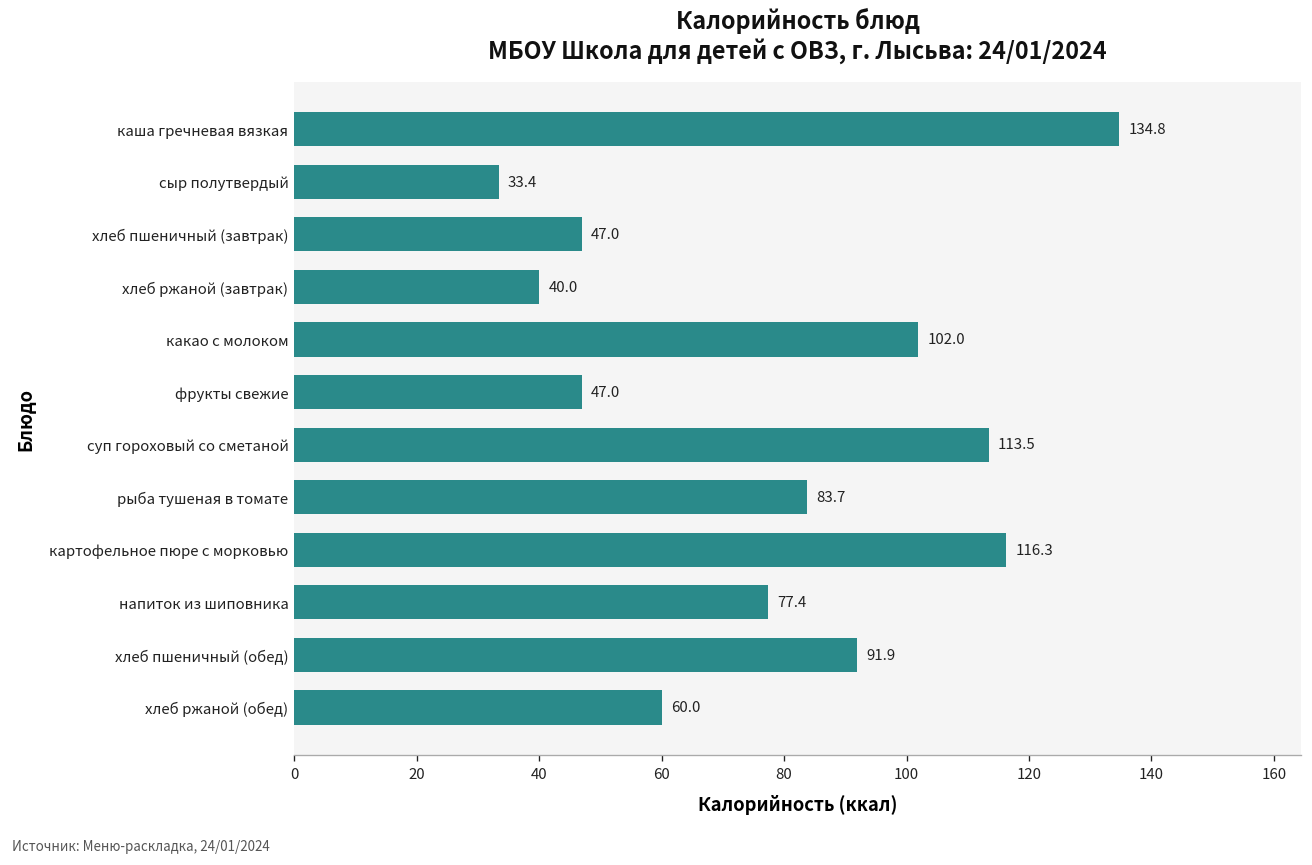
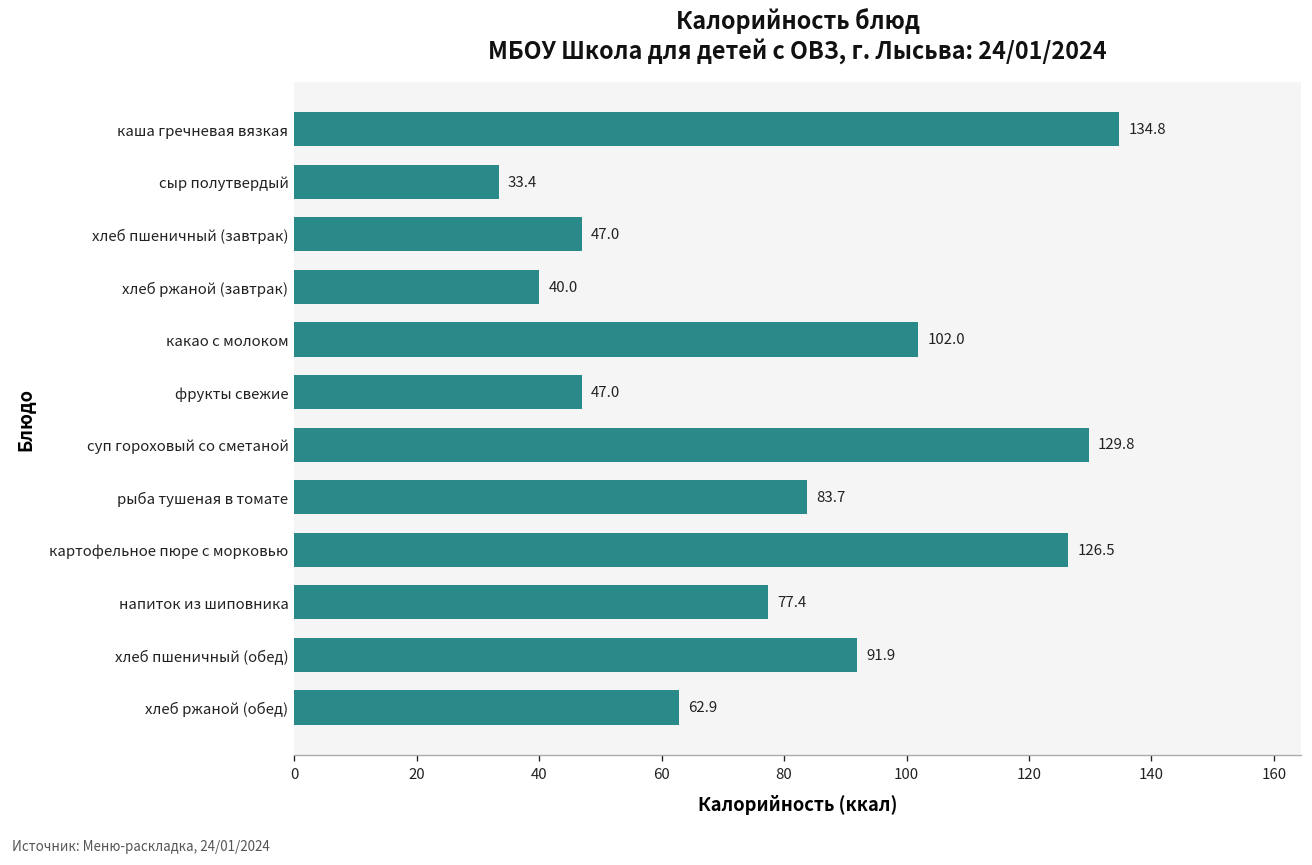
суп гороховый со сметаной: 113.5 -> 129.8
картофельное пюре с морковью: 116.3 -> 126.5
хлеб ржаной (обед): 60.0 -> 62.9
